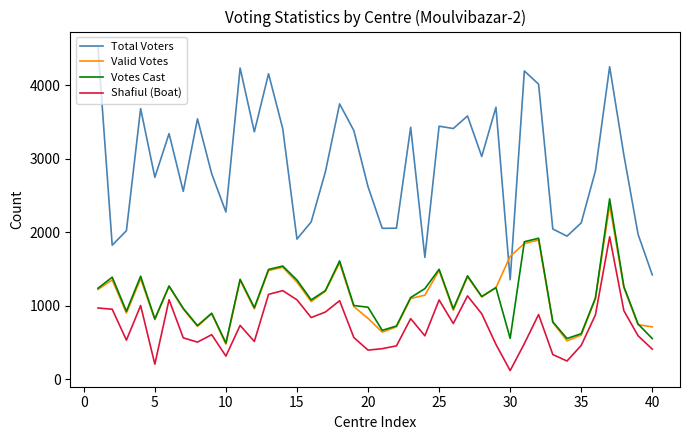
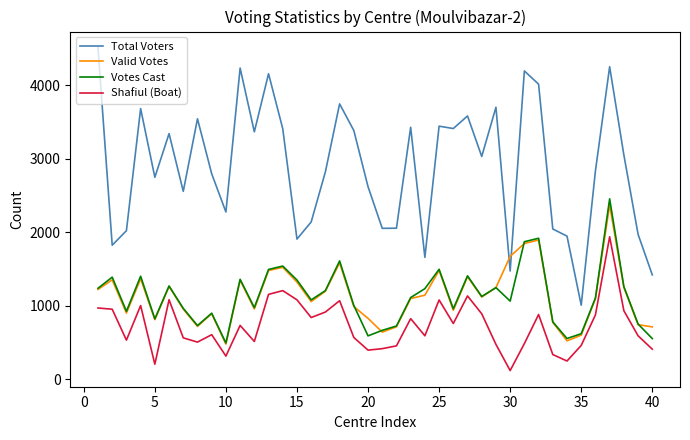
Votes Cast, 20: 1000 -> 600
Total Voters, 30: 1400 -> 1500
Votes Cast, 30: 600 -> 1100
Total Voters, 35: 2100 -> 1000
